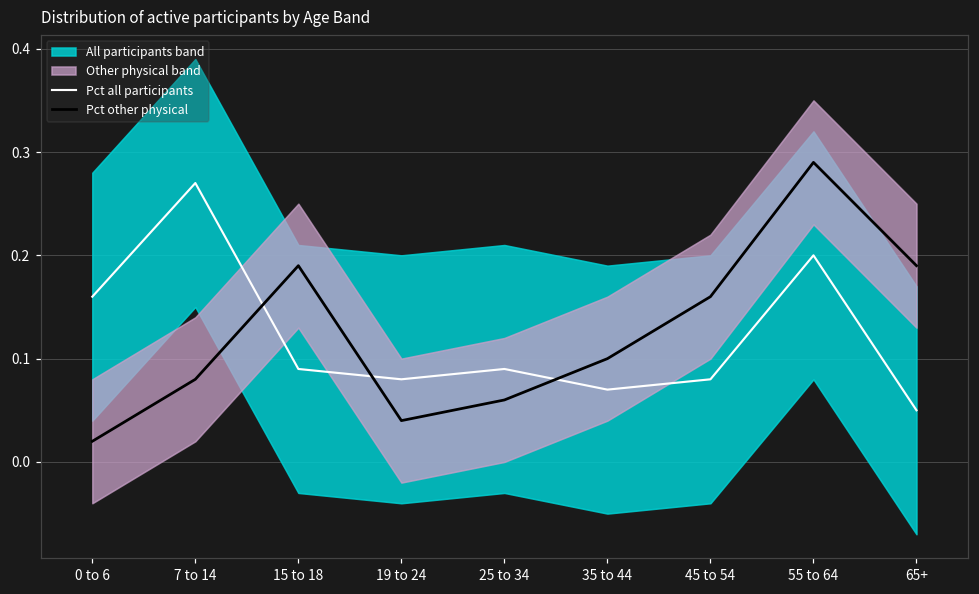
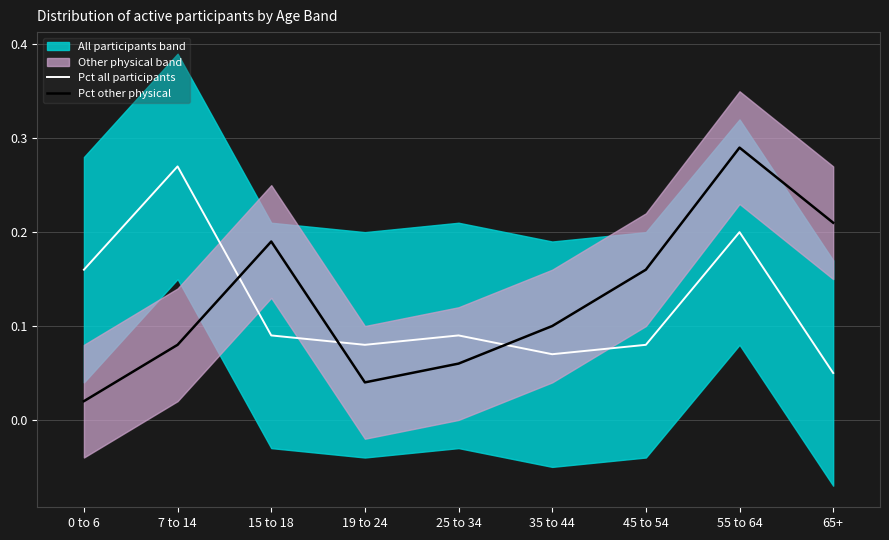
Pct other physical, 65+: 0.19 -> 0.21
